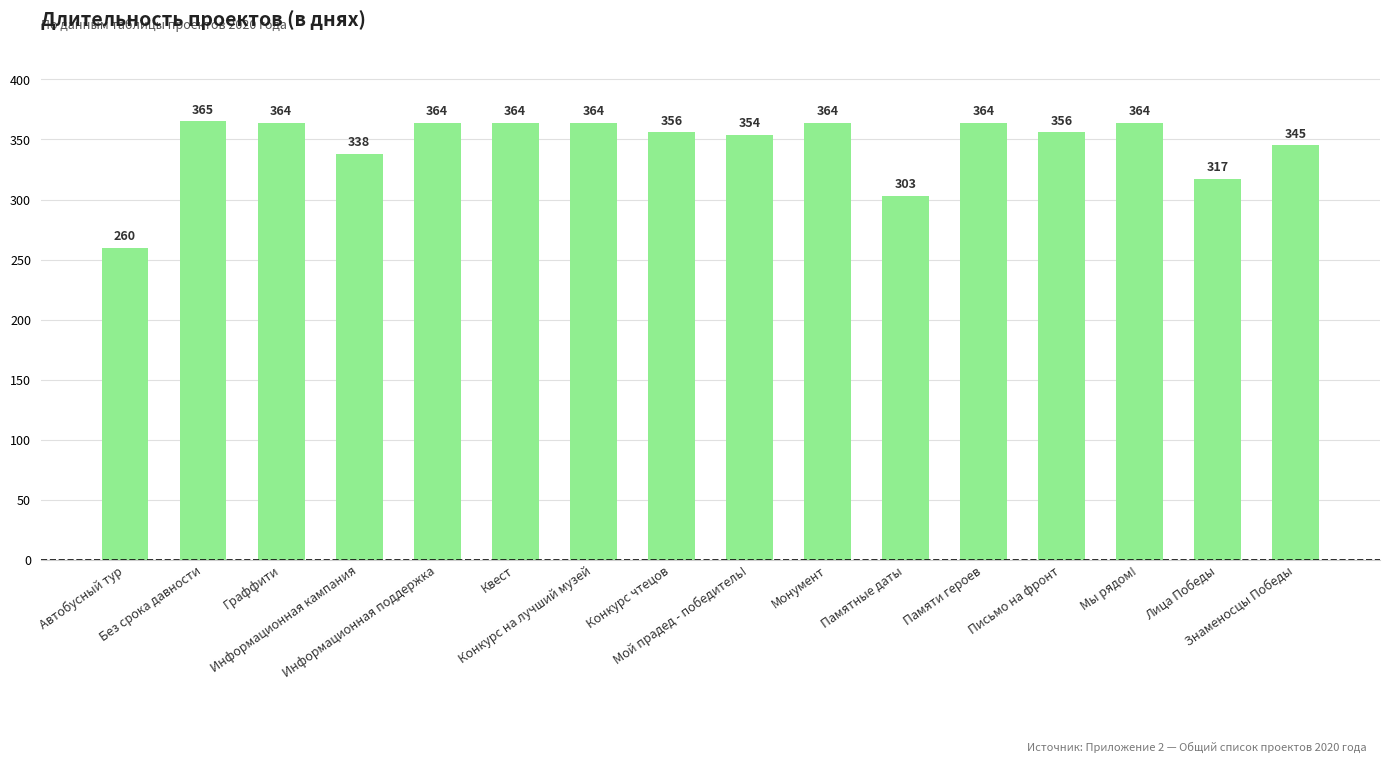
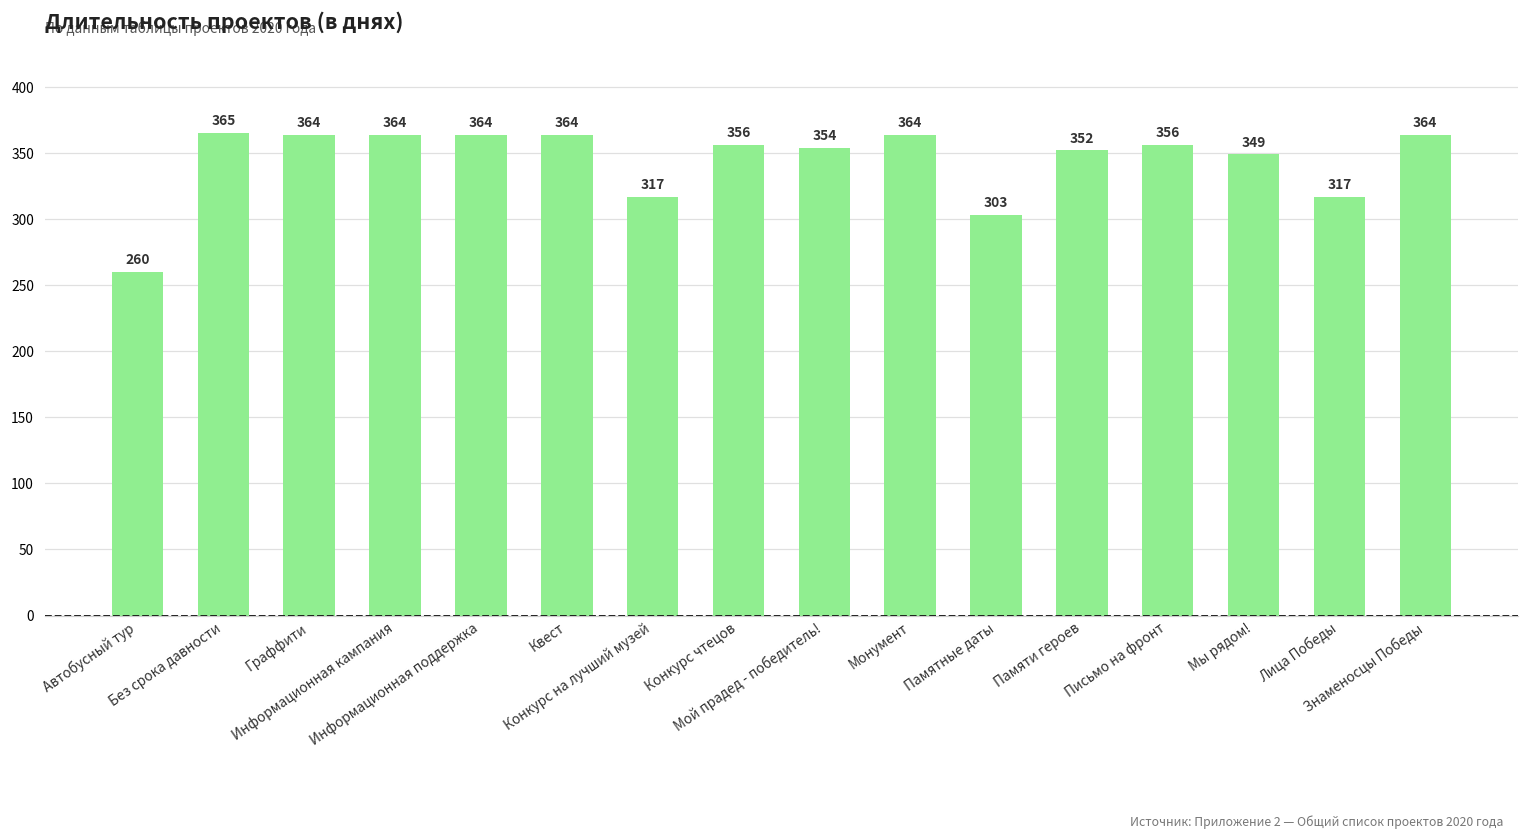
Информационная кампания: 338 -> 364
Конкурс на лучший музей: 364 -> 317
Памяти героев: 364 -> 352
Мы рядом!: 364 -> 349
Знаменосцы Победы: 345 -> 364
